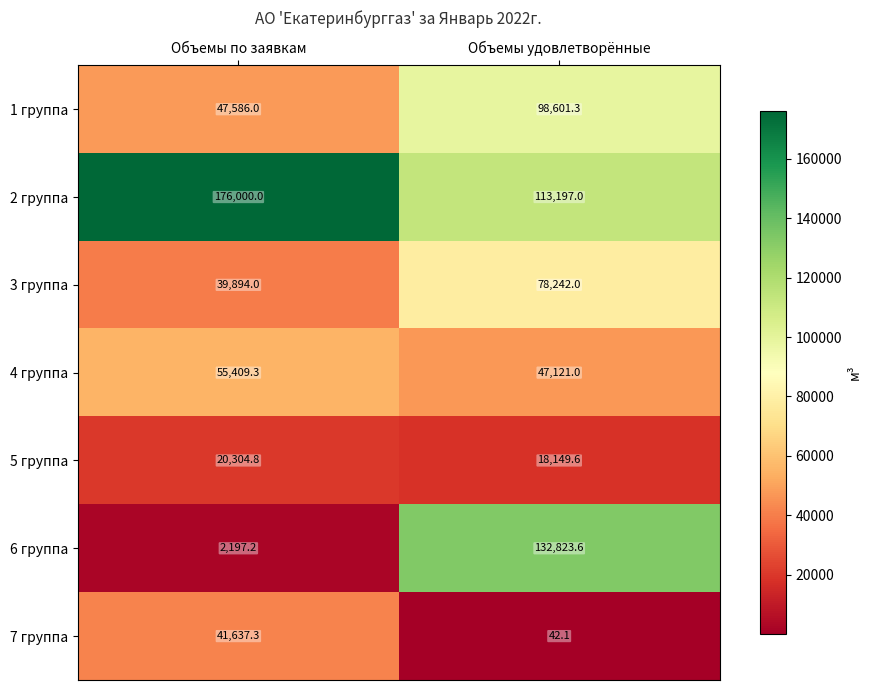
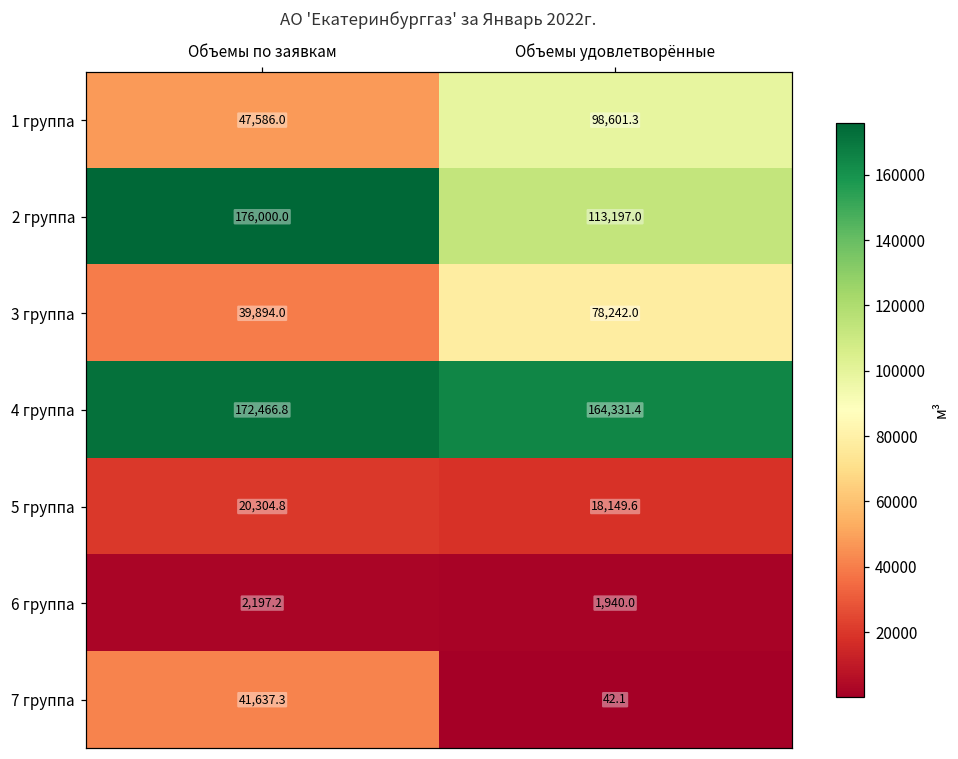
4 группа, Объемы по заявкам: 55,409.3 -> 172,466.8
4 группа, Объемы удовлетворённые: 47,121.0 -> 164,331.4
6 группа, Объемы удовлетворённые: 132,823.6 -> 1,940.0
